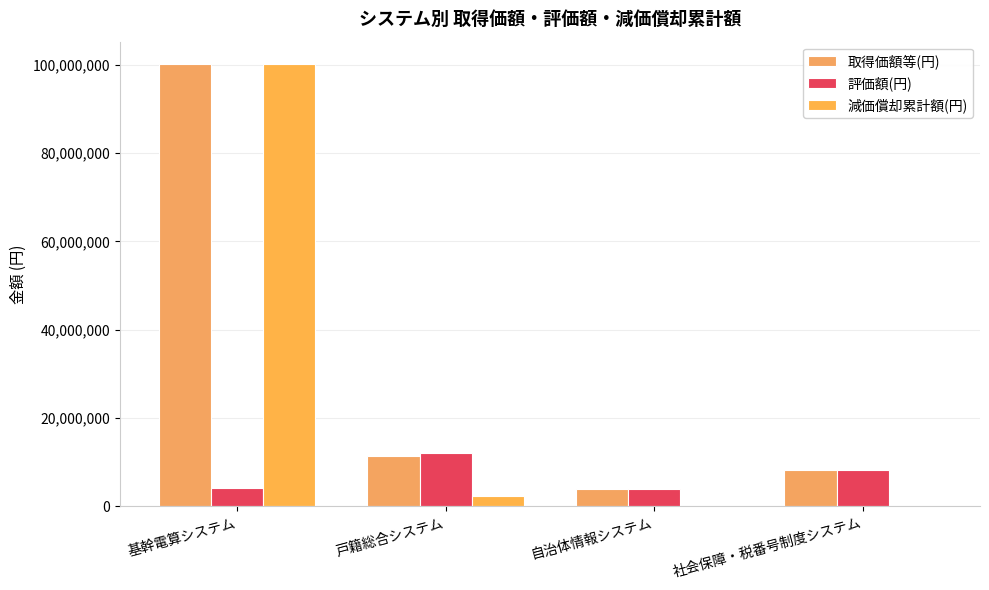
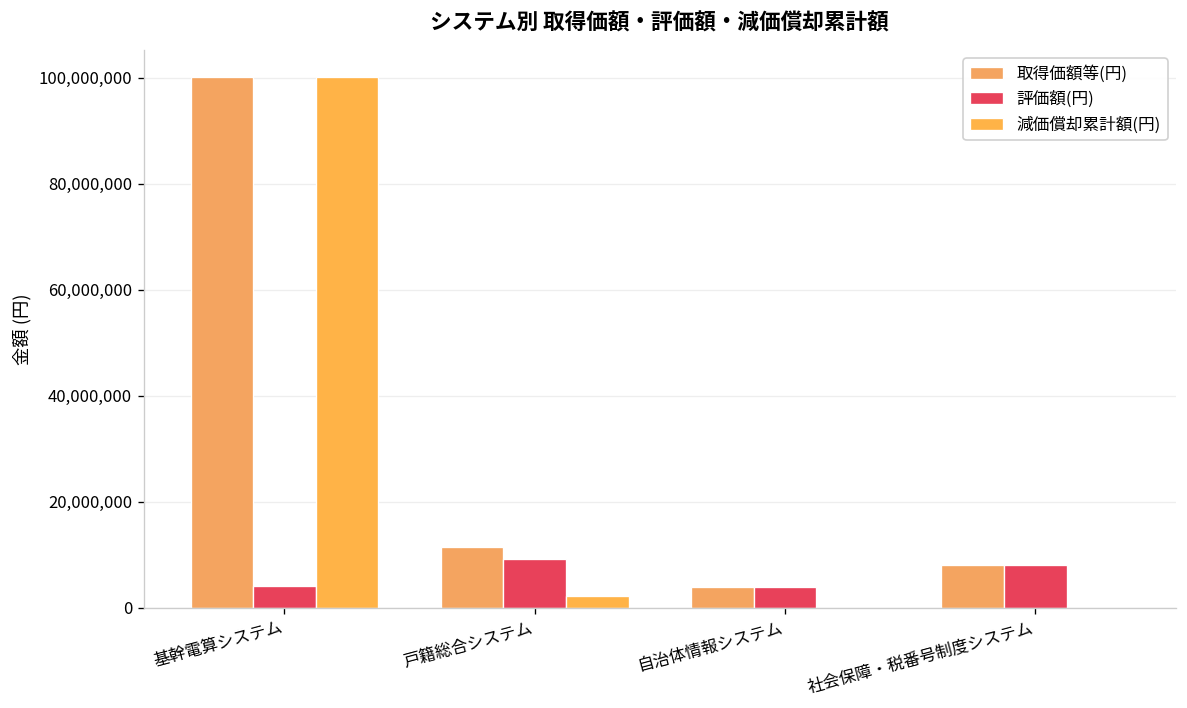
評価額(円), 戸籍総合システム: 12,000,000 -> 9,000,000
